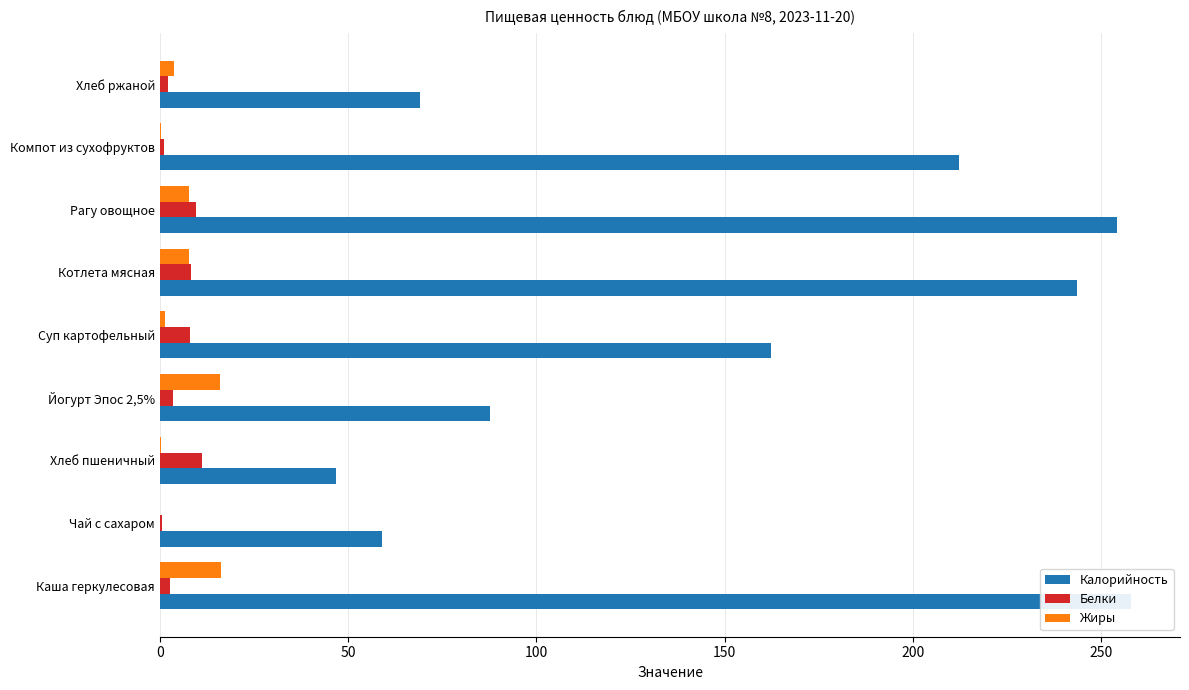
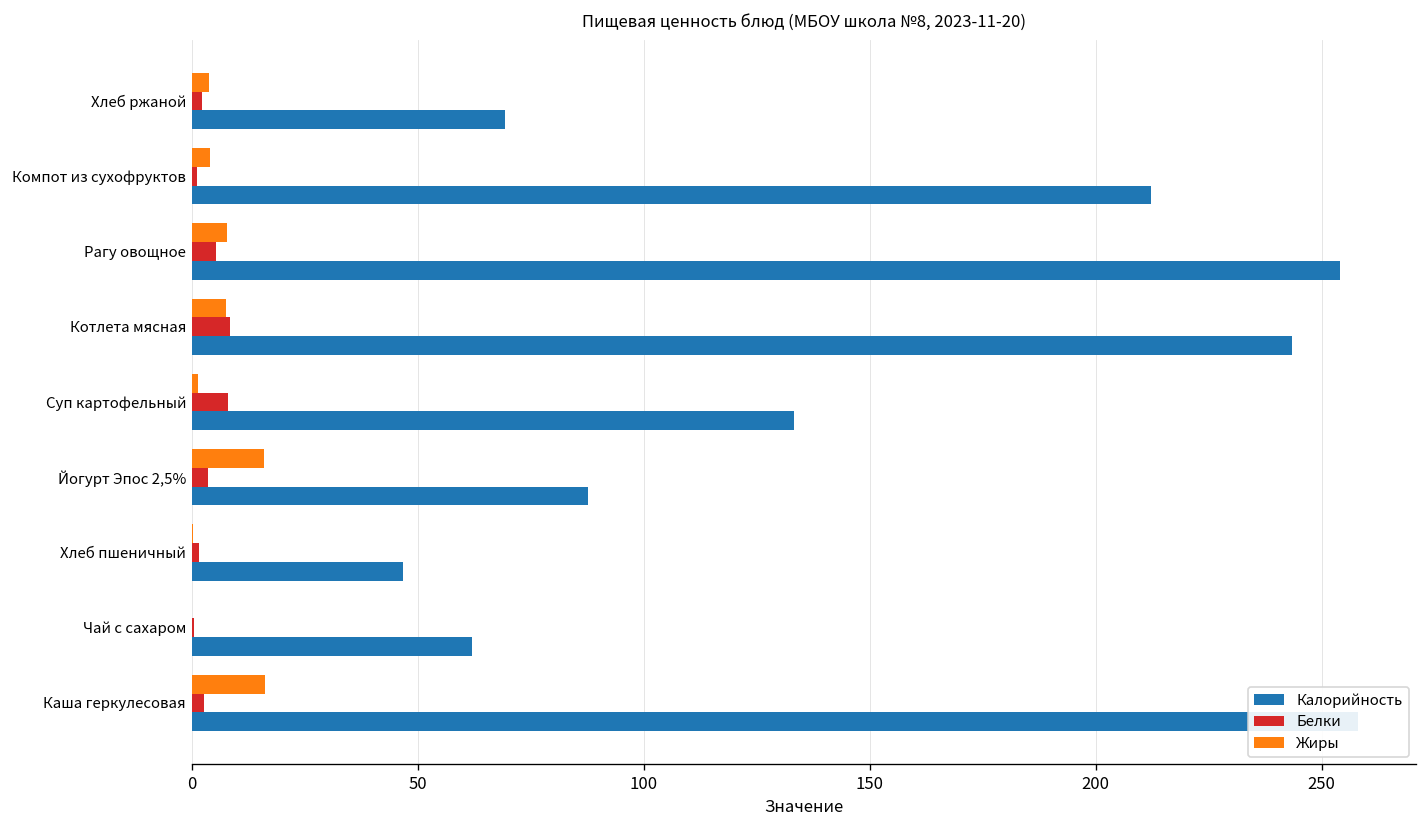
Жиры, Компот из сухофруктов: 0 -> 4
Белки, Рагу овощное: 10 -> 5
Калорийность, Суп картофельный: 162 -> 133
Белки, Хлеб пшеничный: 11 -> 2
Калорийность, Чай с сахаром: 59 -> 62
